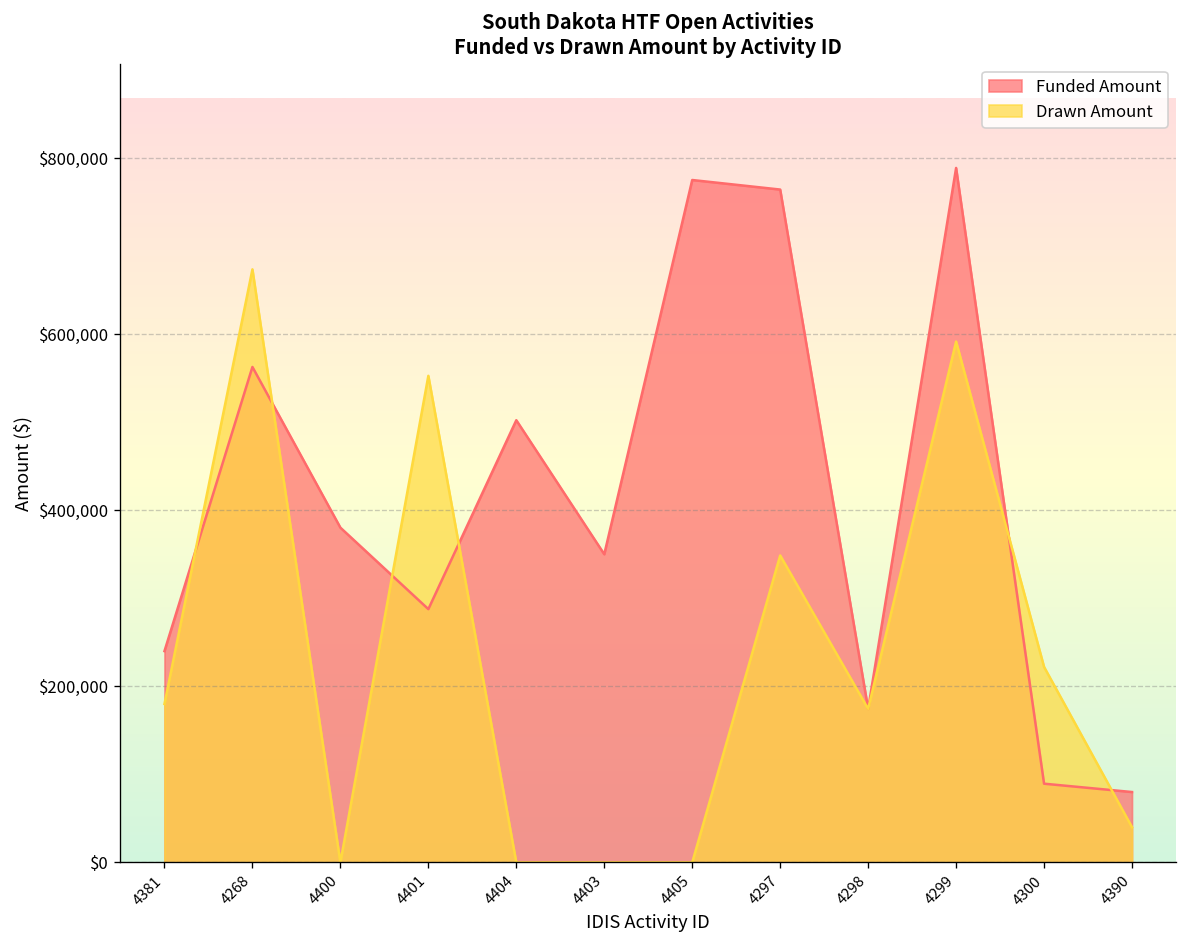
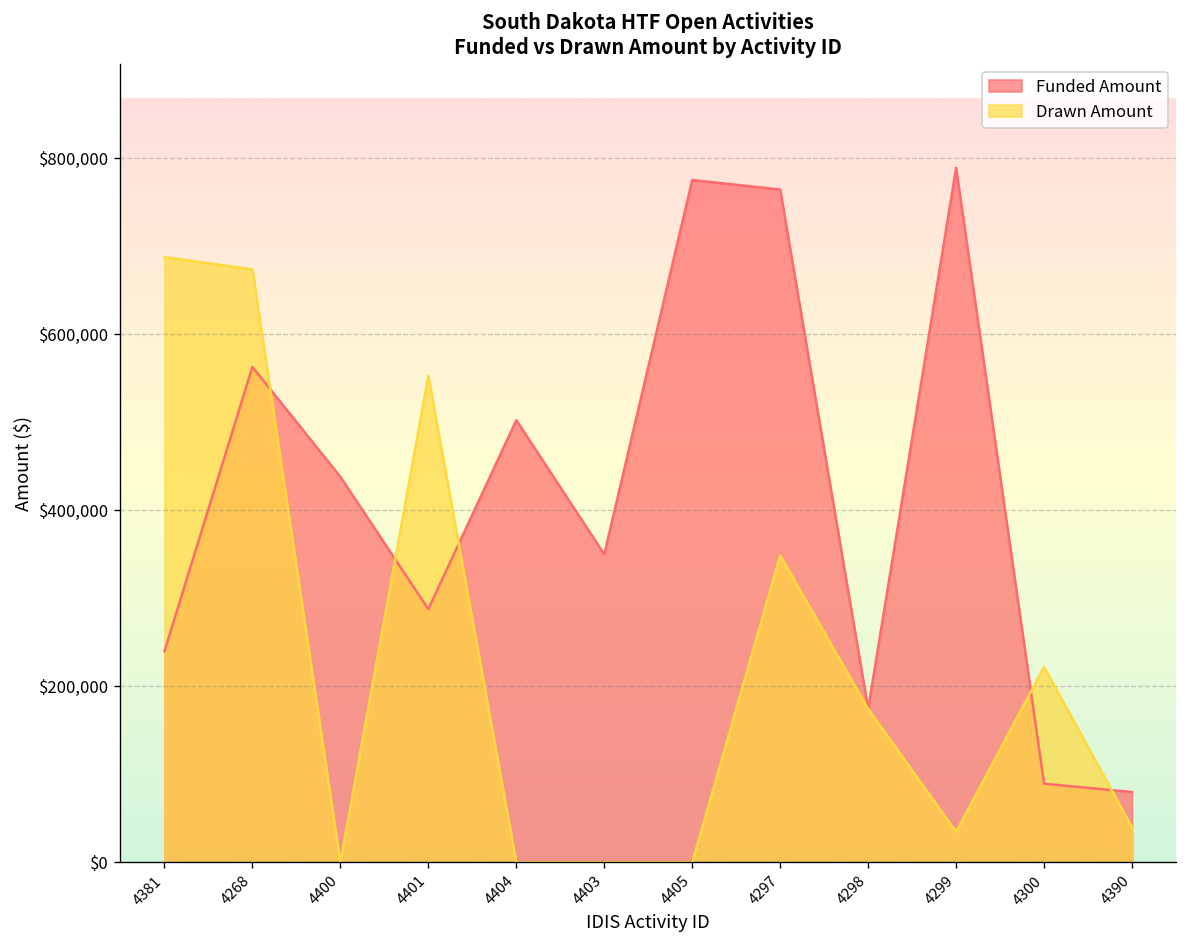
Drawn Amount, 4381: $180,000 -> $690,000
Funded Amount, 4400: $380,000 -> $440,000
Drawn Amount, 4299: $590,000 -> $30,000
